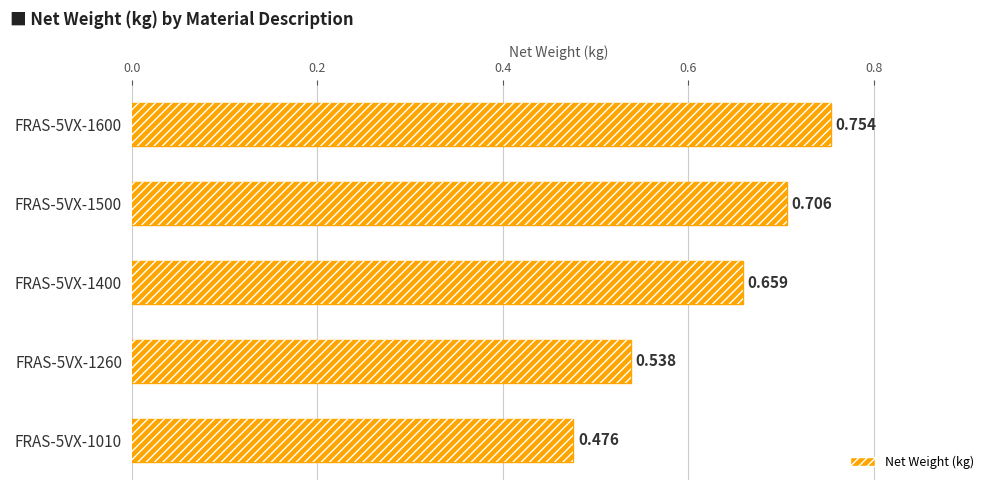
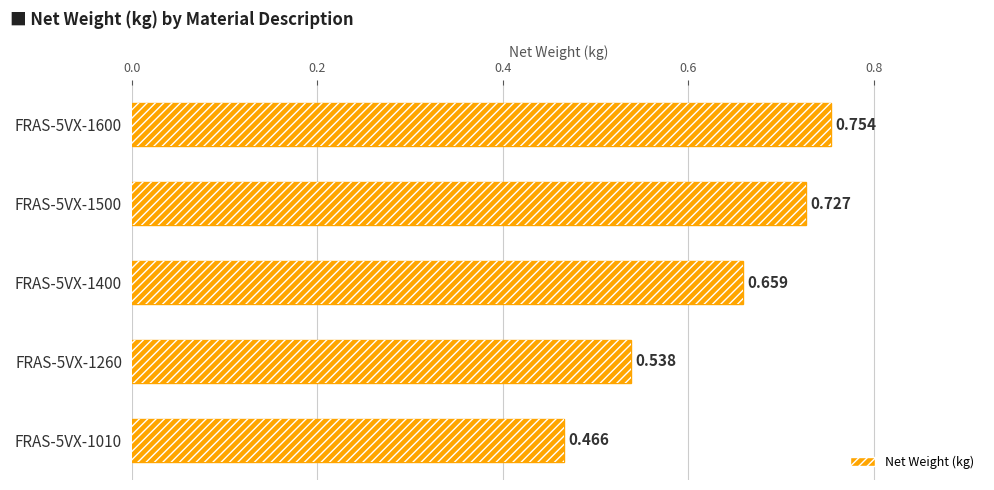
FRAS-5VX-1500: 0.706 -> 0.727
FRAS-5VX-1010: 0.476 -> 0.466
